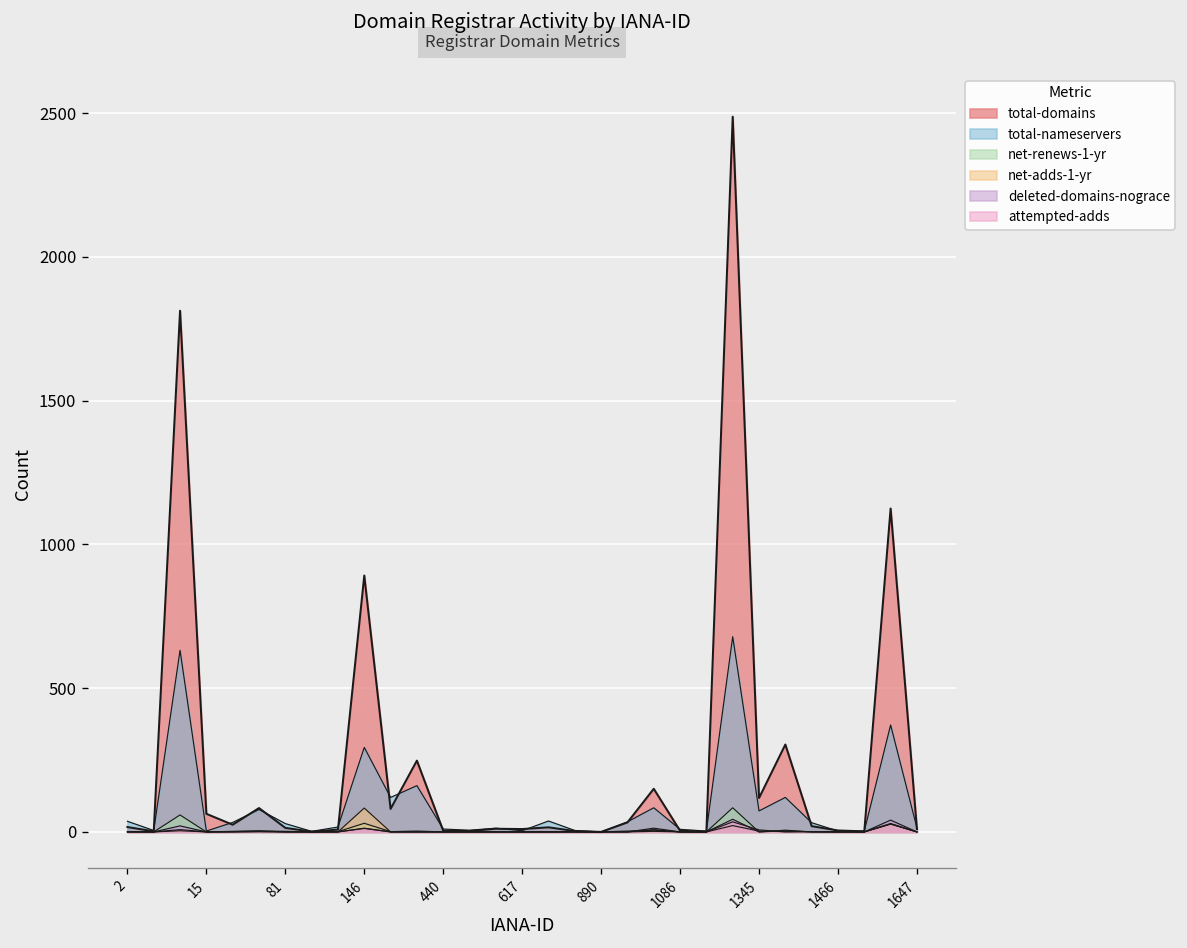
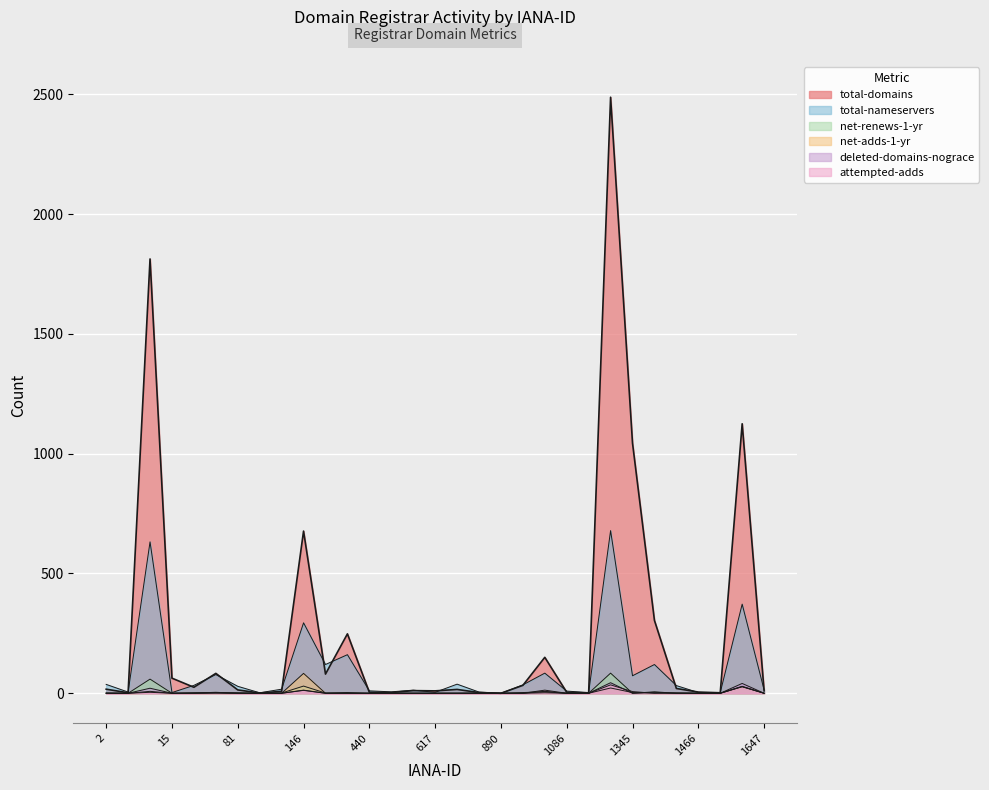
total-domains, 146: 890 -> 680
total-domains, 1345: 120 -> 1040
